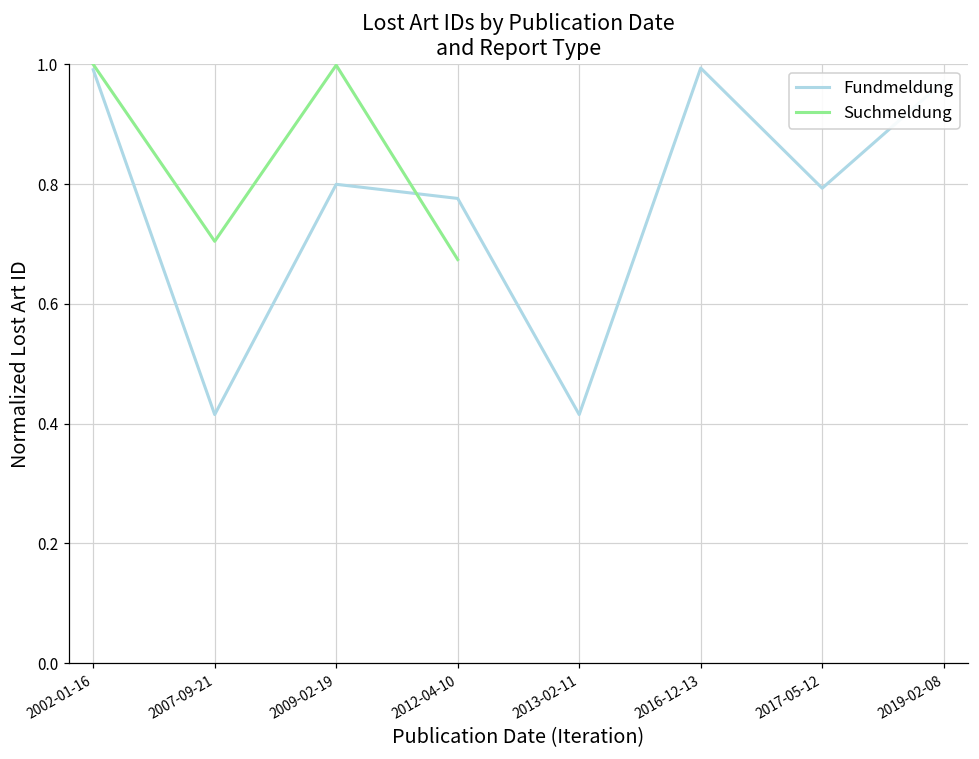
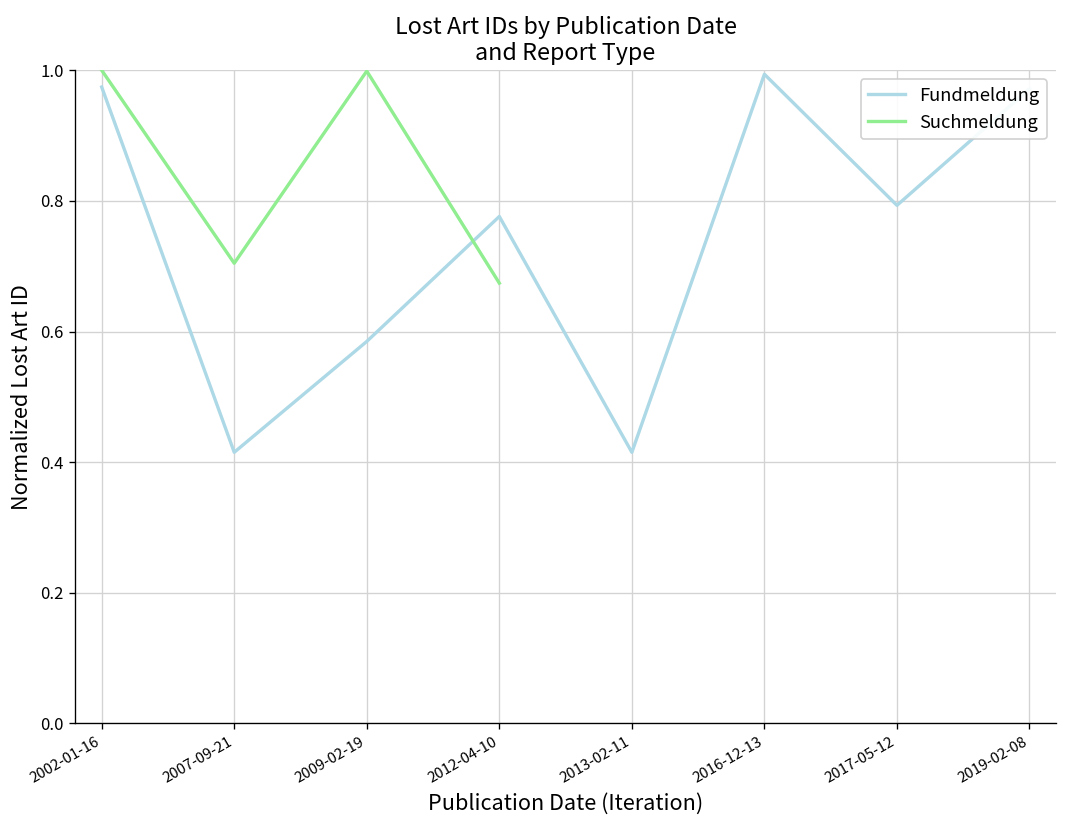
Fundmeldung, 2002-01-16: 0.99 -> 0.97
Fundmeldung, 2009-02-19: 0.80 -> 0.58
